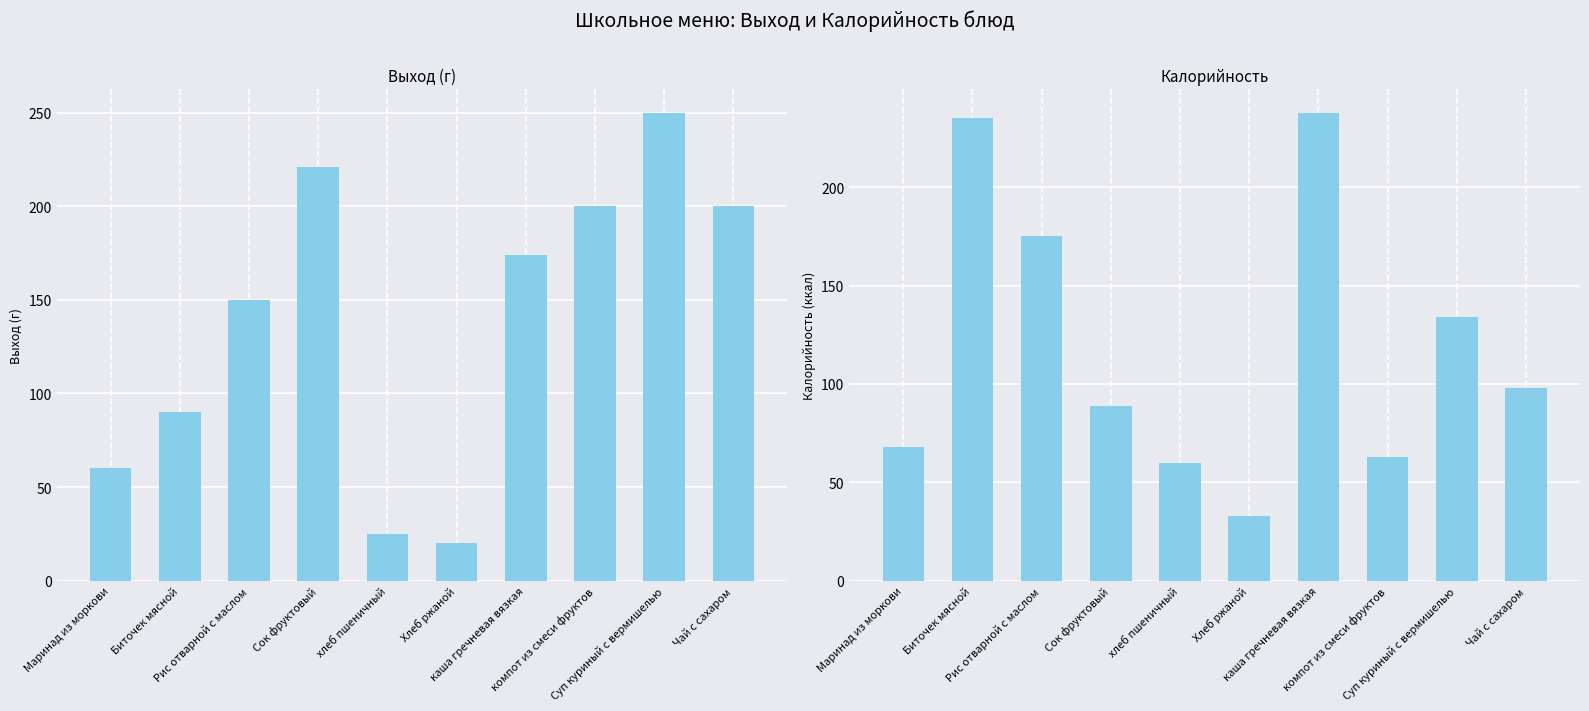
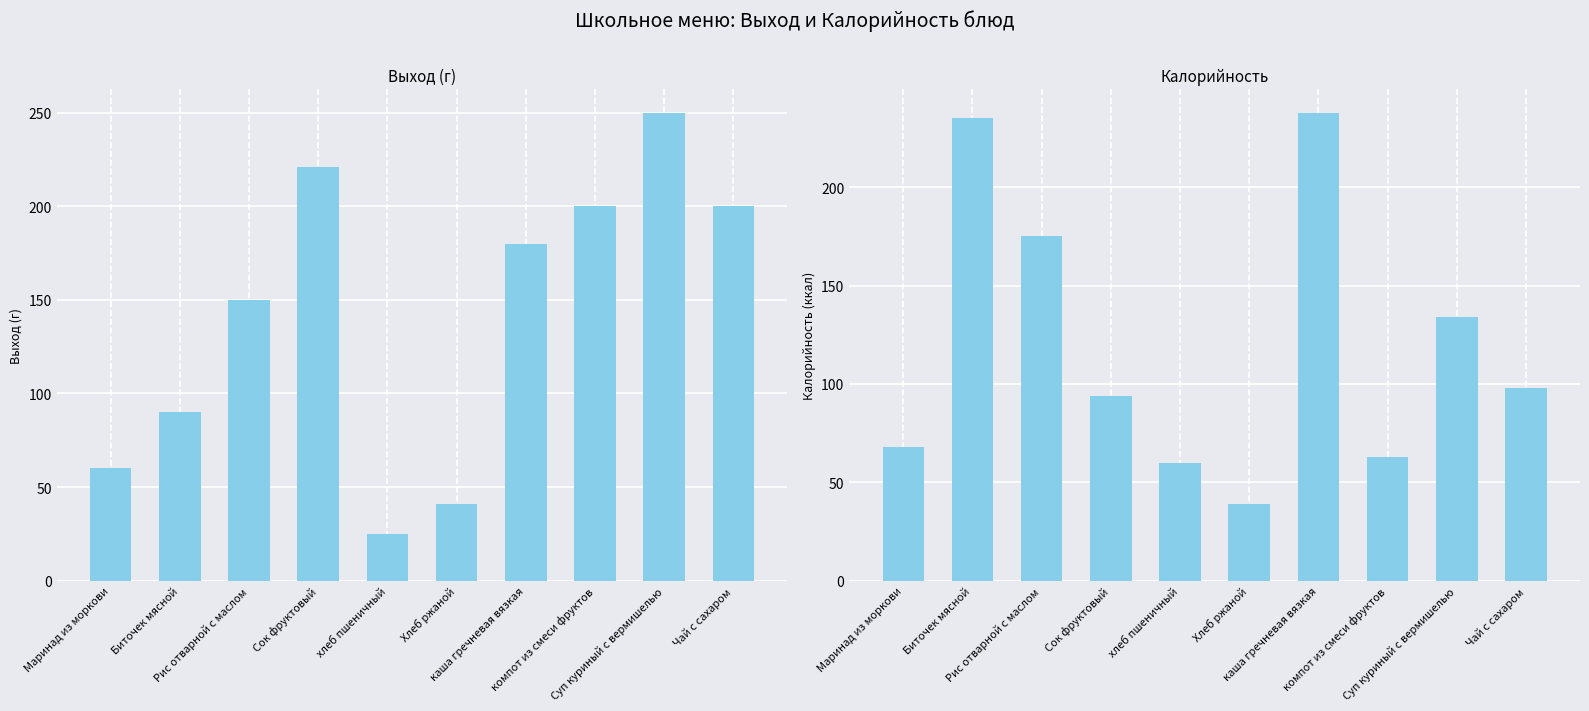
Выход (г), Хлеб ржаной: 20 -> 41
Выход (г), каша гречневая вязкая: 174 -> 180
Калорийность, Сок фруктовый: 89 -> 94
Калорийность, Хлеб ржаной: 33 -> 39
